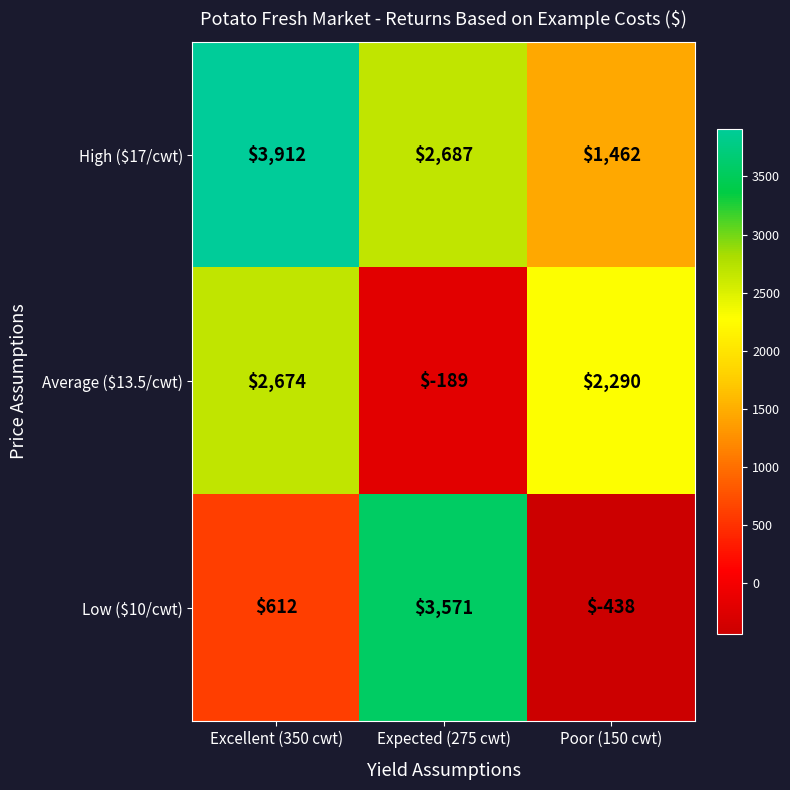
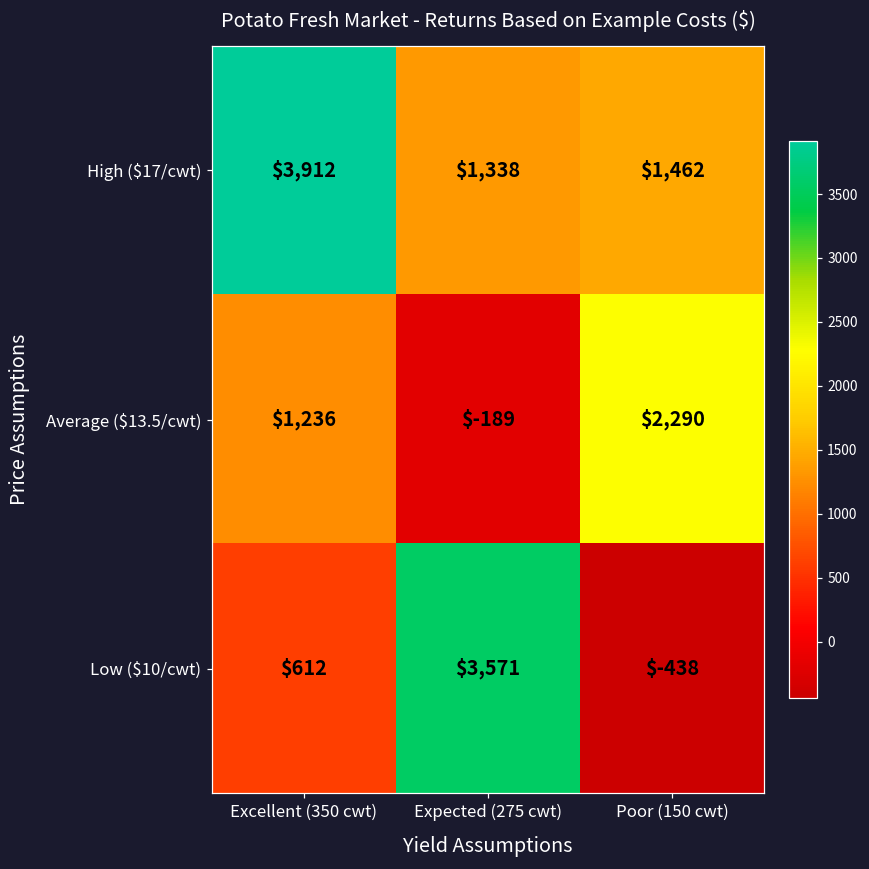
High ($17/cwt), Expected (275 cwt): $2,687 -> $1,338
Average ($13.5/cwt), Excellent (350 cwt): $2,674 -> $1,236
